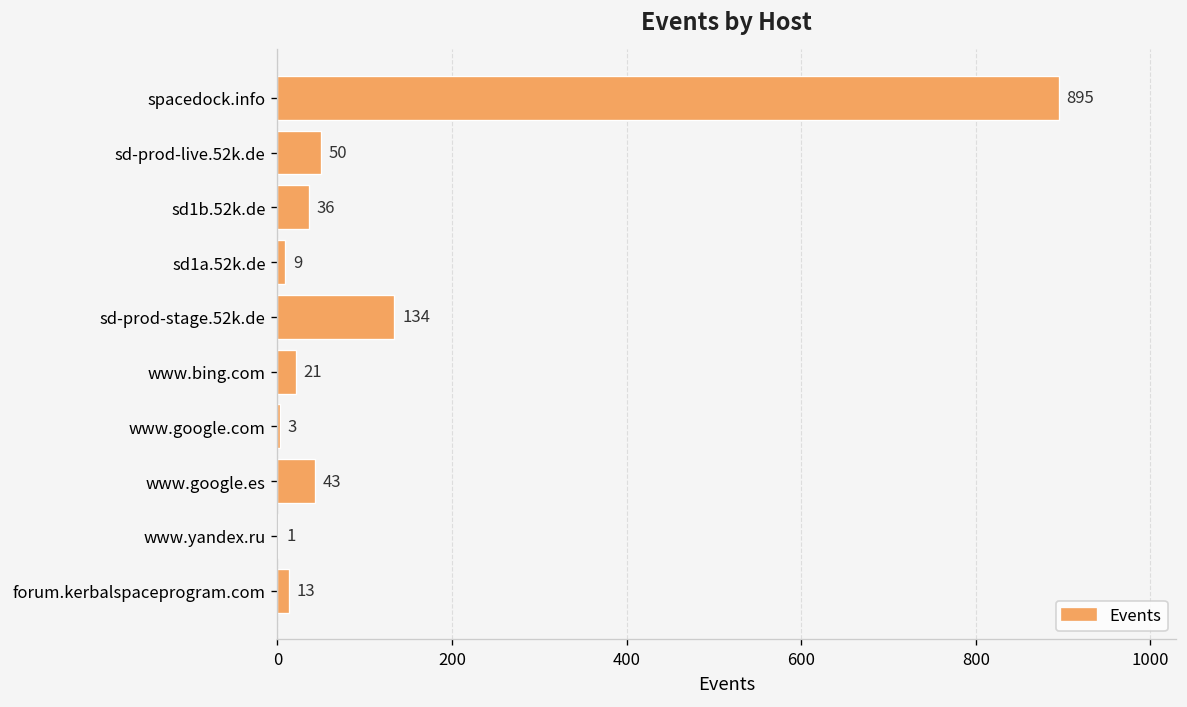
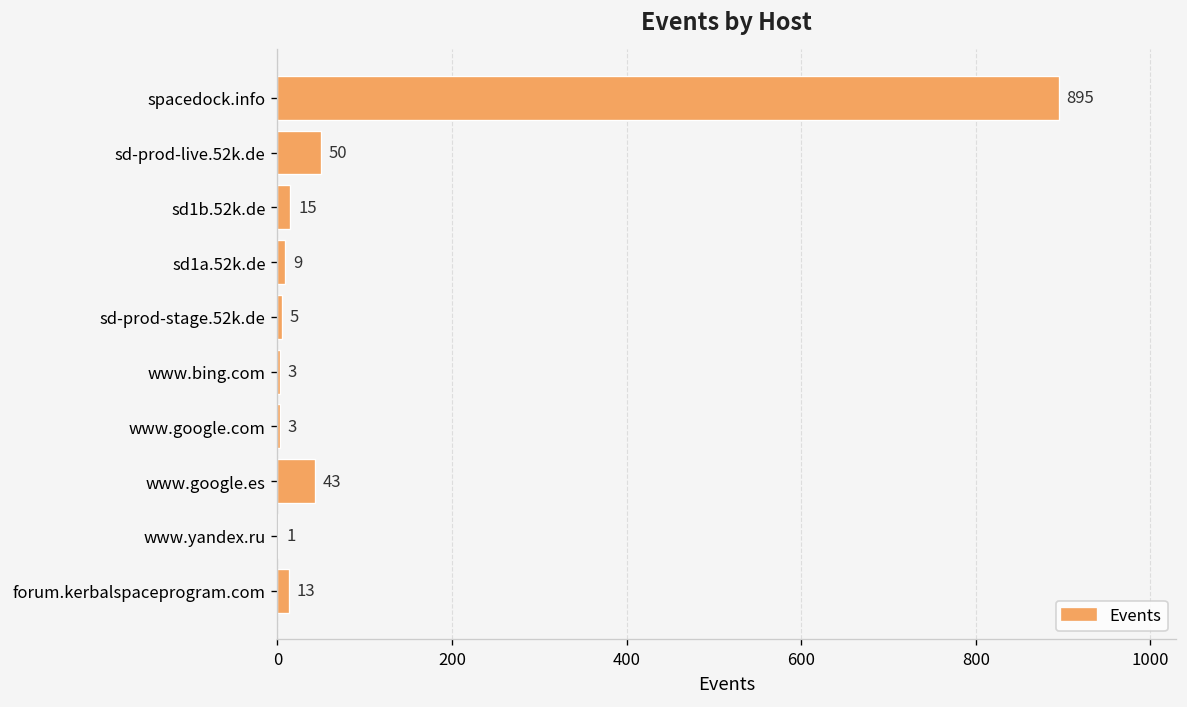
sd1b.52k.de: 36 -> 15
sd-prod-stage.52k.de: 134 -> 5
www.bing.com: 21 -> 3
